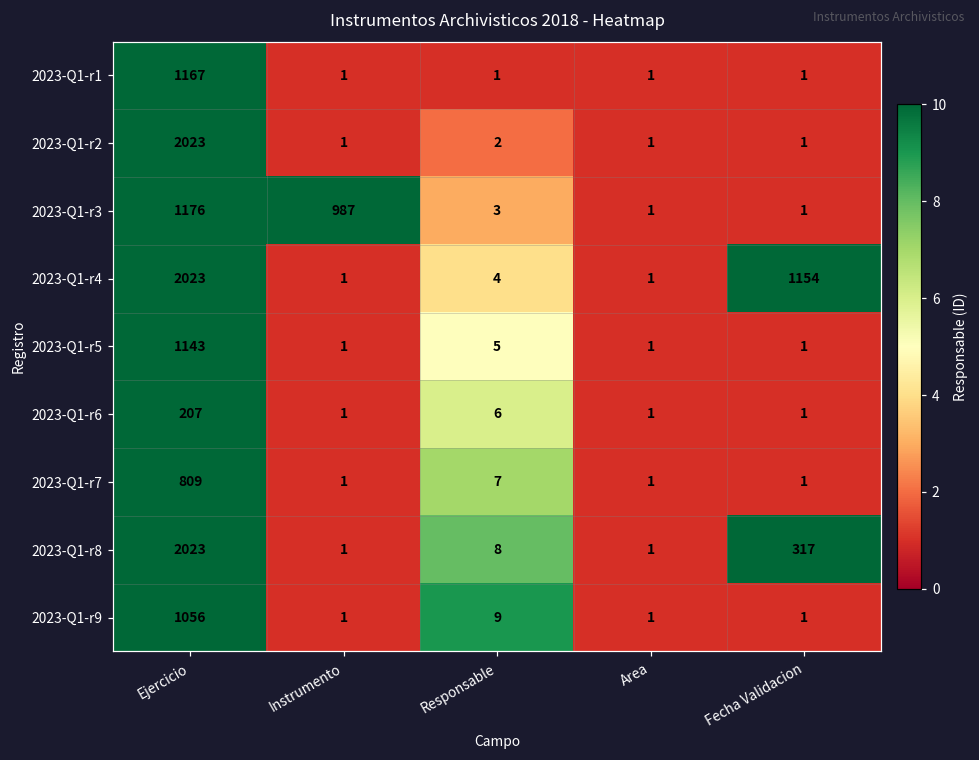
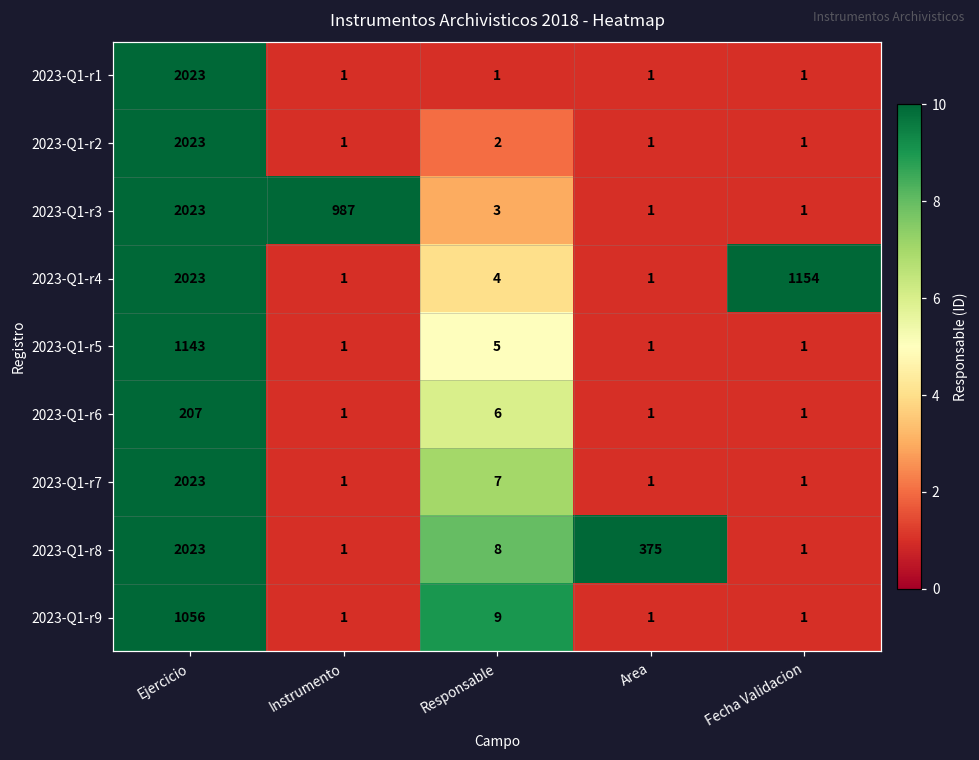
2023-Q1-r1, Ejercicio: 1167 -> 2023
2023-Q1-r3, Ejercicio: 1176 -> 2023
2023-Q1-r7, Ejercicio: 809 -> 2023
2023-Q1-r8, Area: 1 -> 375
2023-Q1-r8, Fecha Validacion: 317 -> 1
